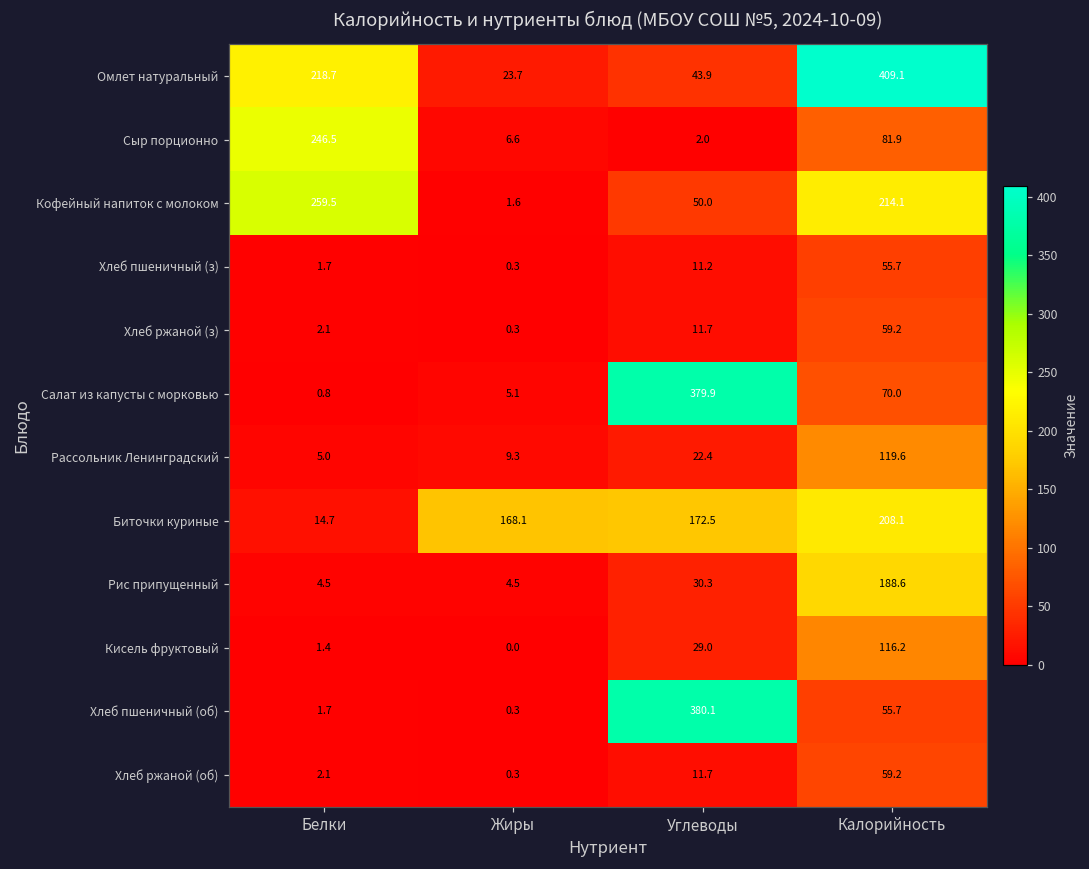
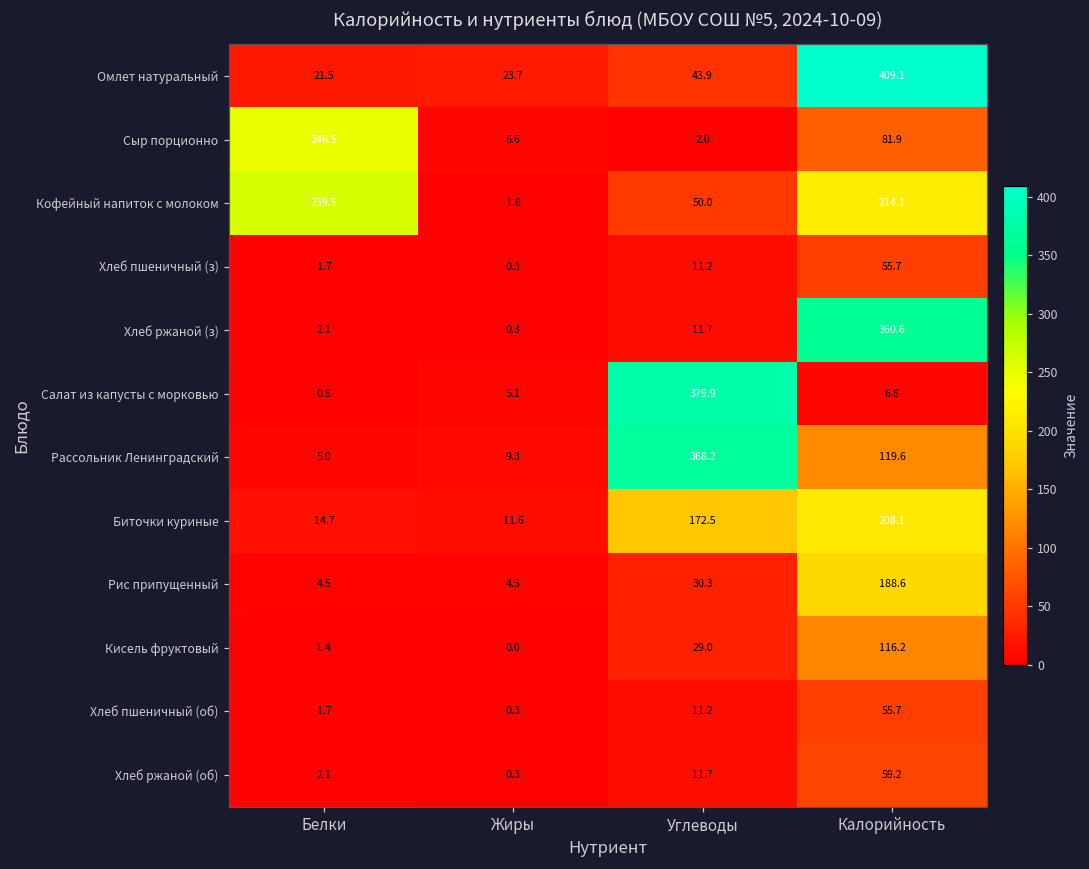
Омлет натуральный, Белки: 218.7 -> 21.5
Хлеб ржаной (з), Калорийность: 59.2 -> 360.6
Салат из капусты с морковью, Калорийность: 70.0 -> 6.8
Рассольник Ленинградский, Углеводы: 22.4 -> 368.2
Биточки куриные, Жиры: 168.1 -> 11.6
Хлеб пшеничный (об), Углеводы: 380.1 -> 11.2
